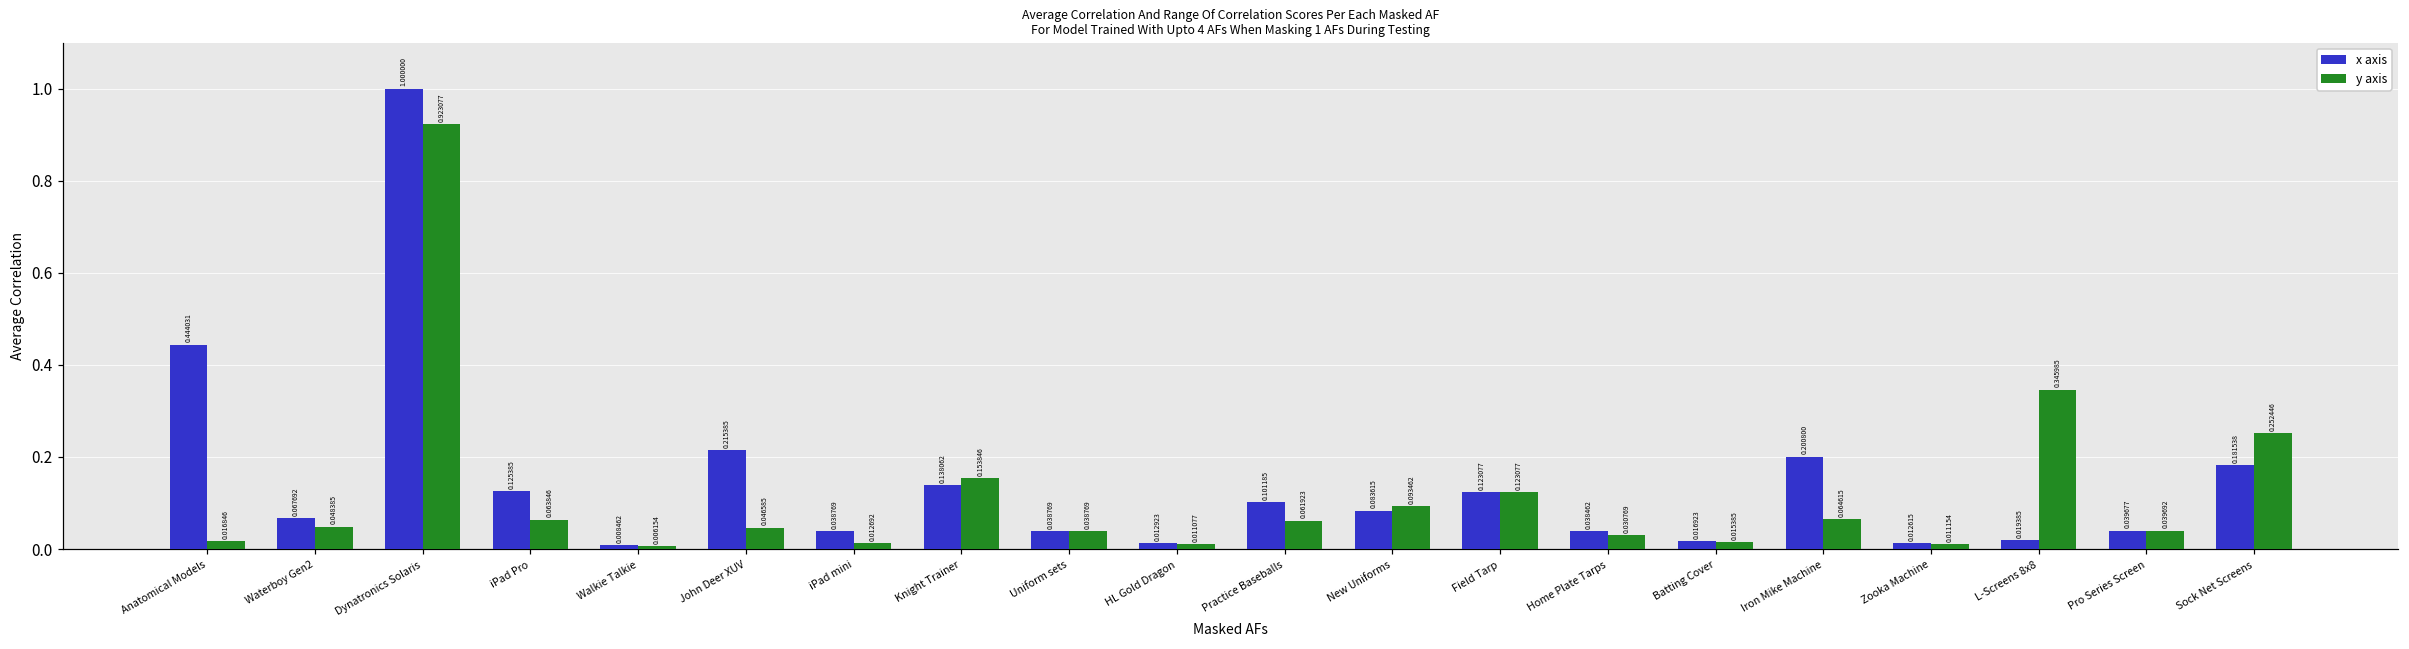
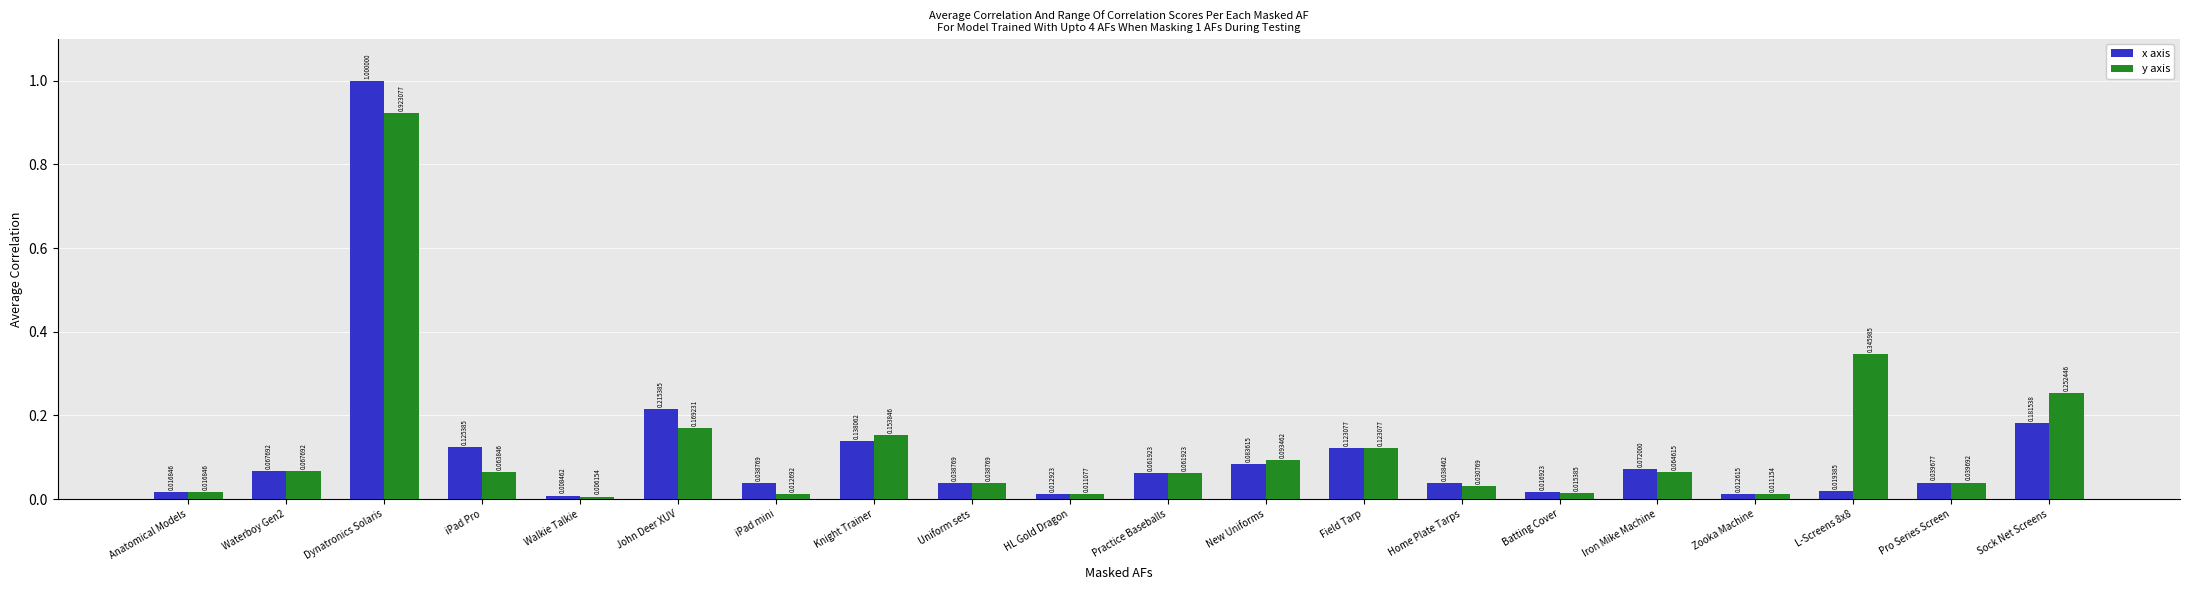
x axis, Anatomical Models: 0.444031 -> 0.016846
y axis, Waterboy Gen2: 0.048385 -> 0.067692
y axis, John Deer XUV: 0.046585 -> 0.169231
x axis, Practice Baseballs: 0.101185 -> 0.061923
x axis, Iron Mike Machine: 0.200800 -> 0.072000
